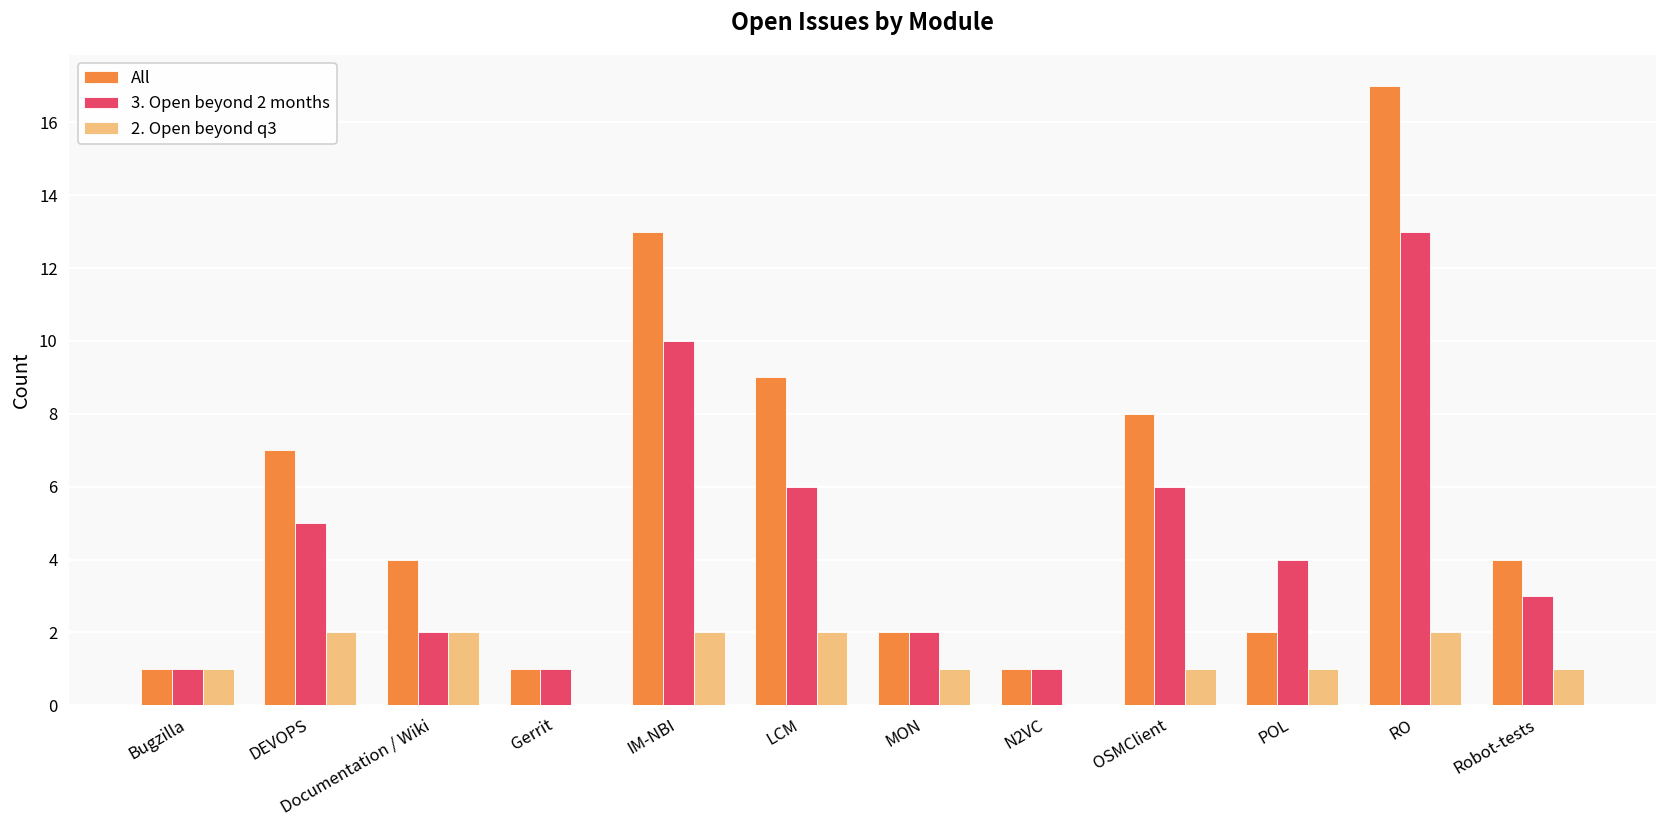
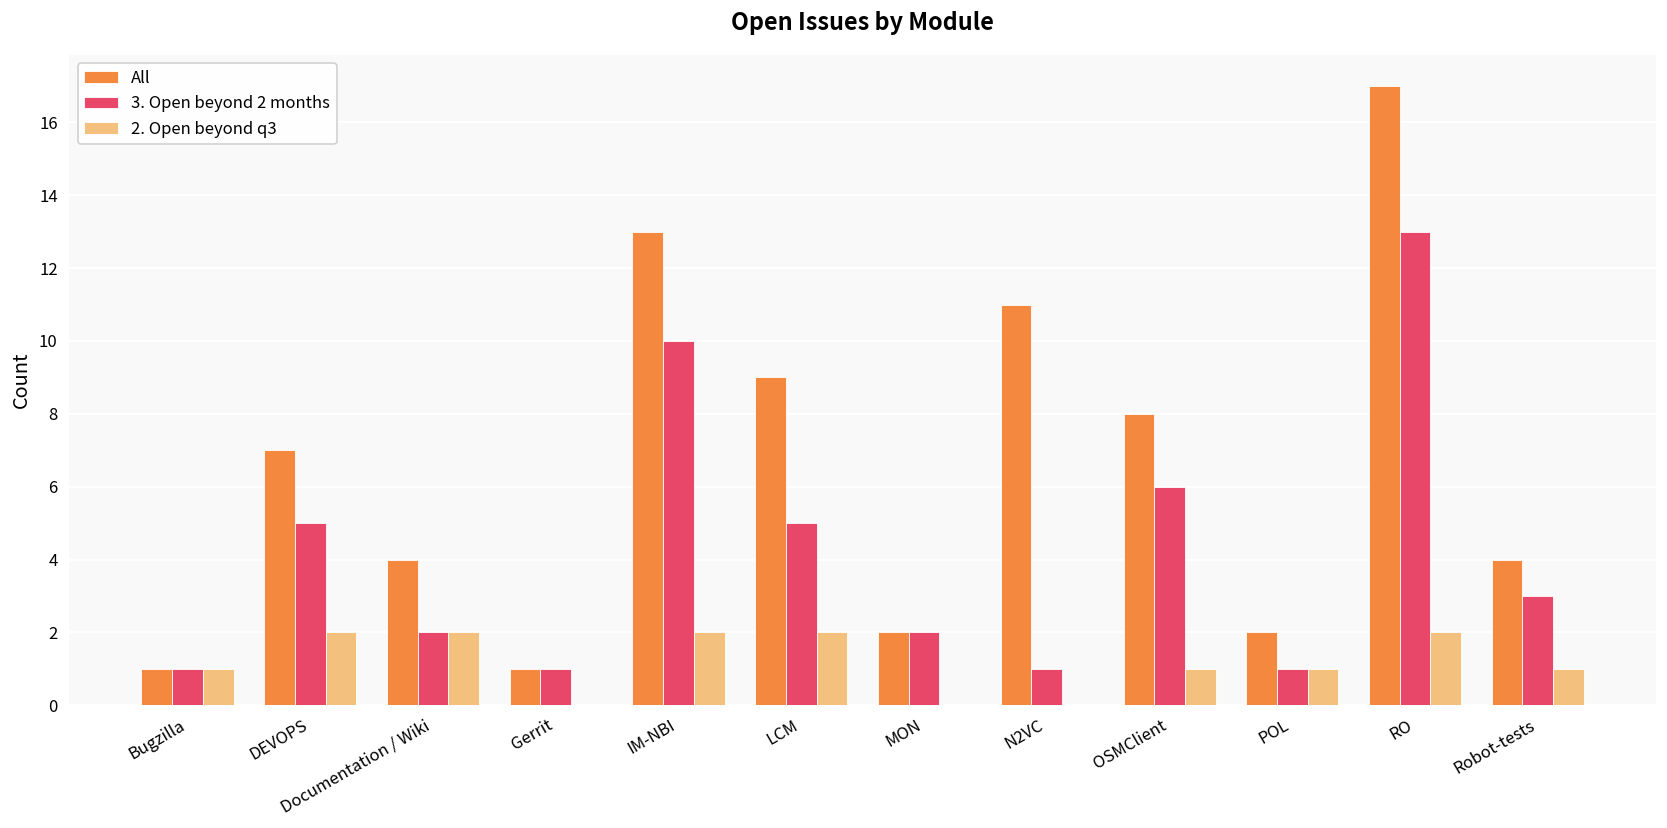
3. Open beyond 2 months, LCM: 6 -> 5
2. Open beyond q3, MON: 1 -> 0
All, N2VC: 1 -> 11
3. Open beyond 2 months, POL: 4 -> 1
